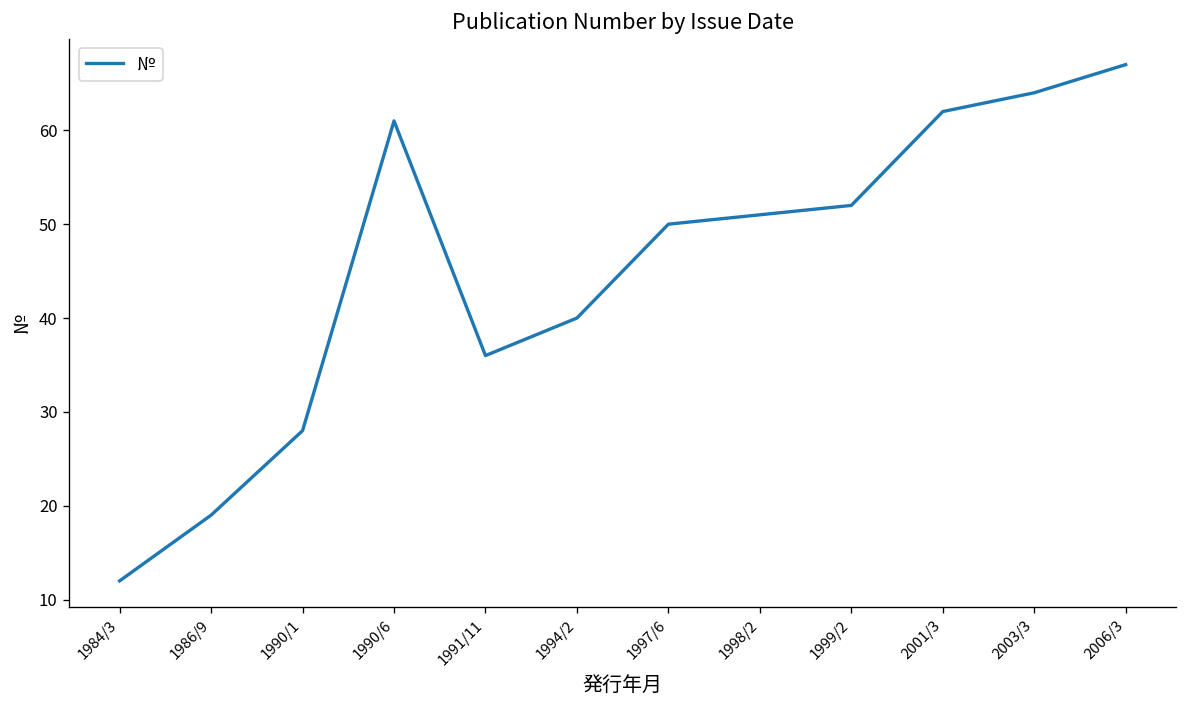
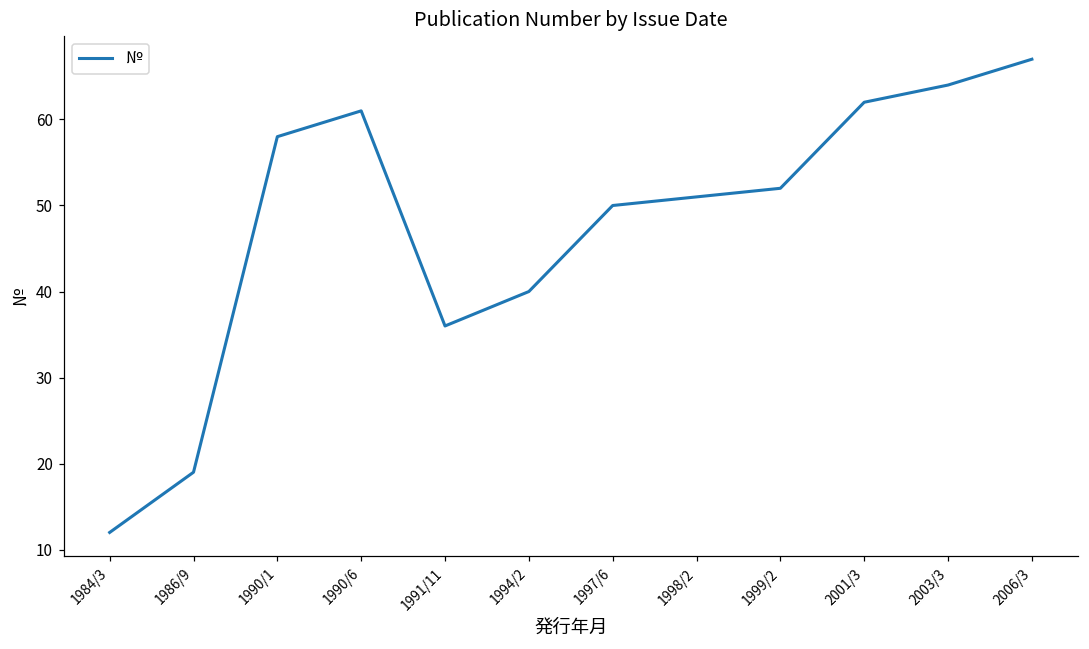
1990/1: 28 -> 58
